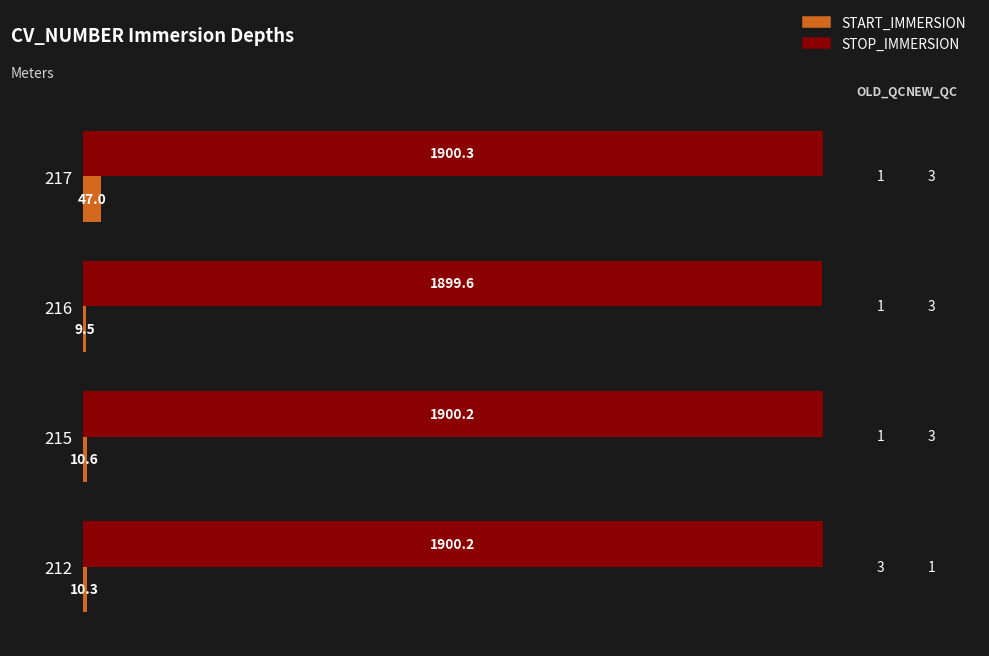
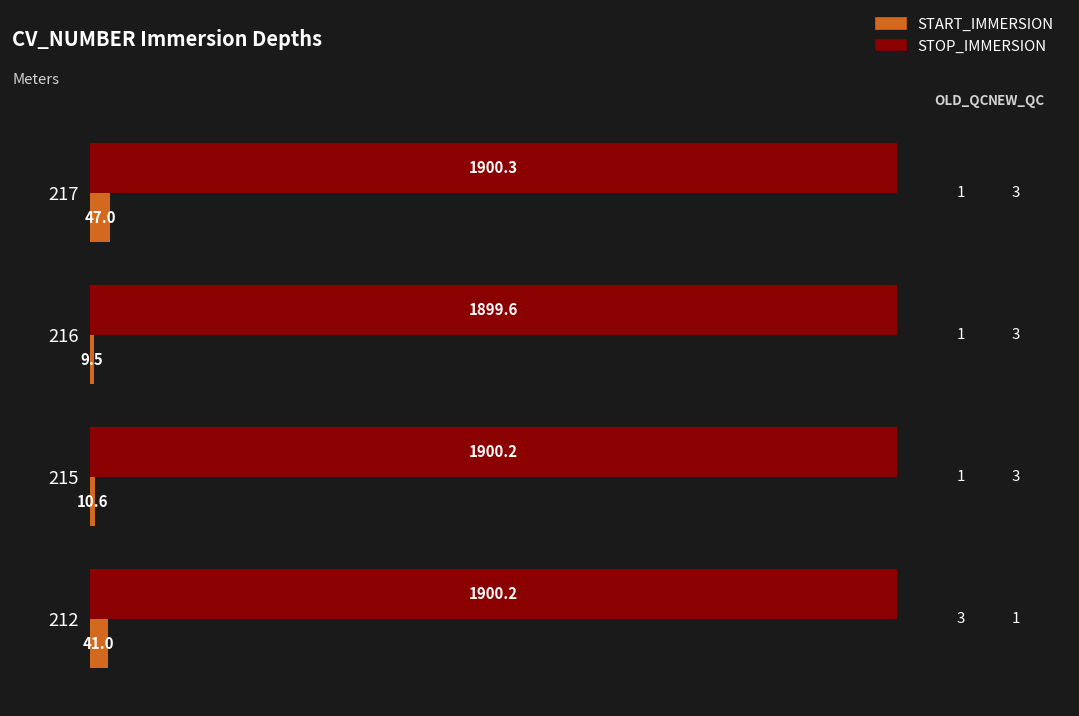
START_IMMERSION, 212: 10.3 -> 41.0
